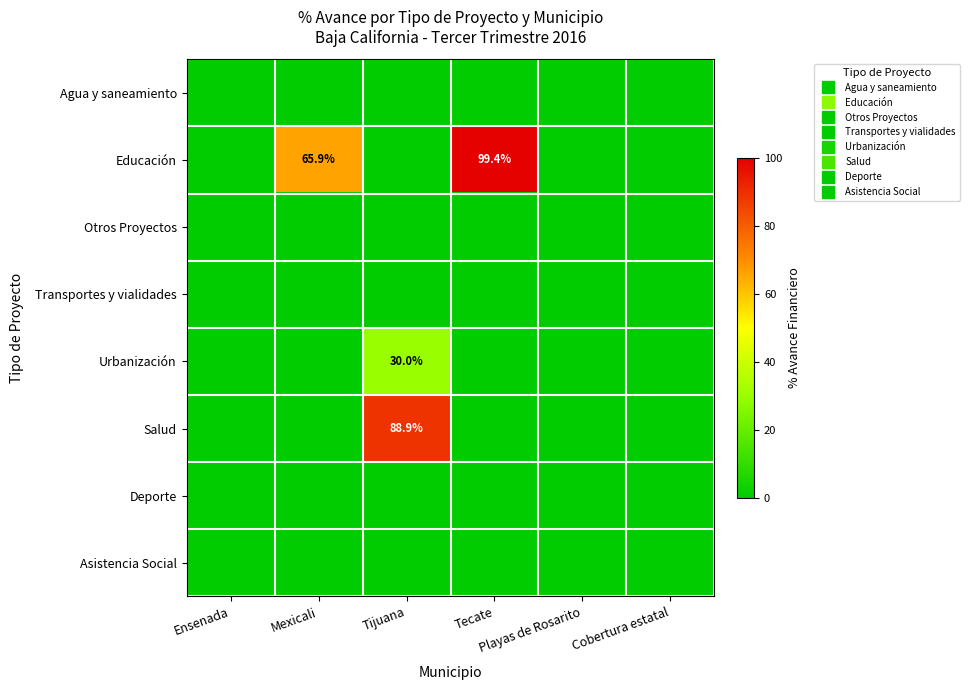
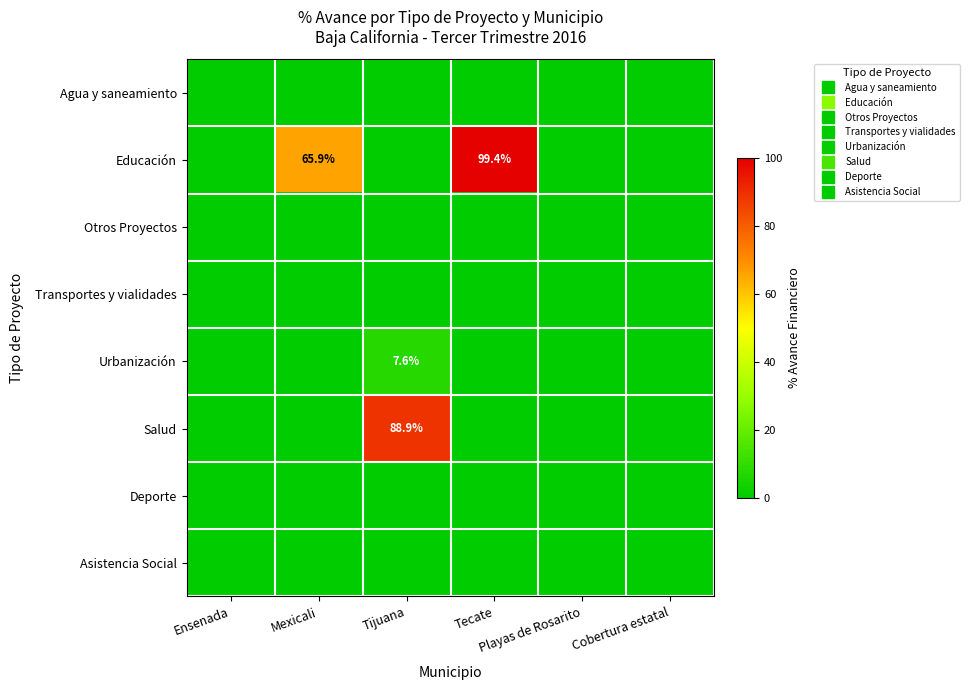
Urbanización, Tijuana: 30.0% -> 7.6%
